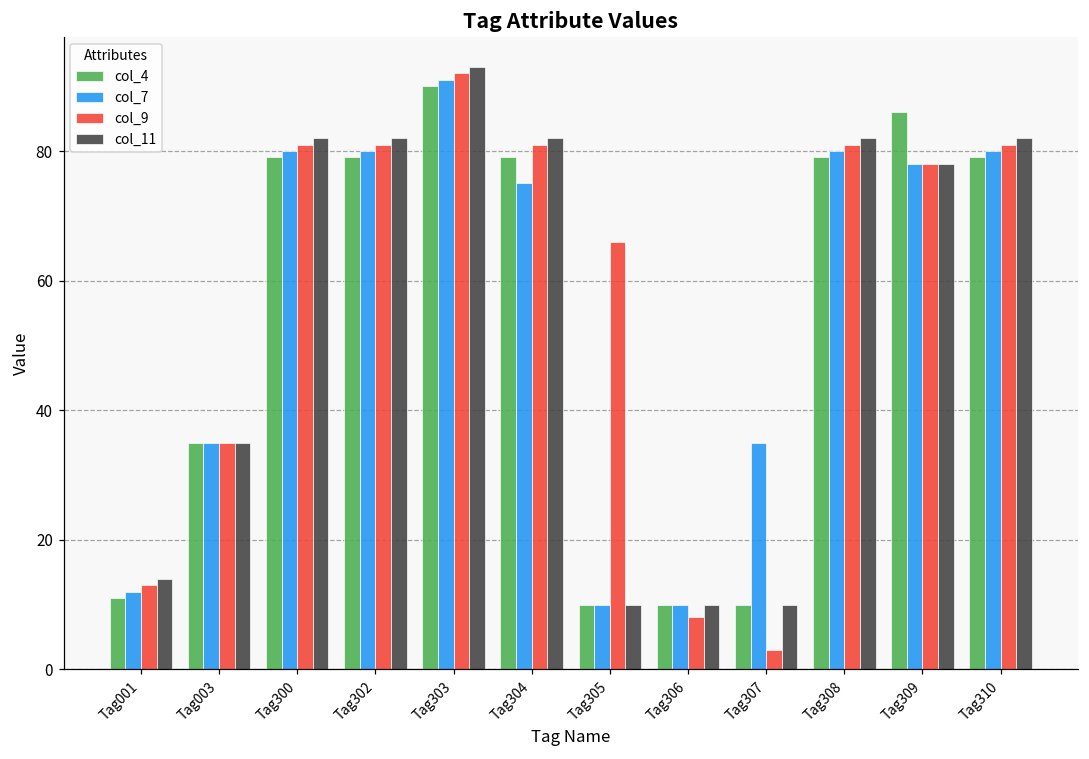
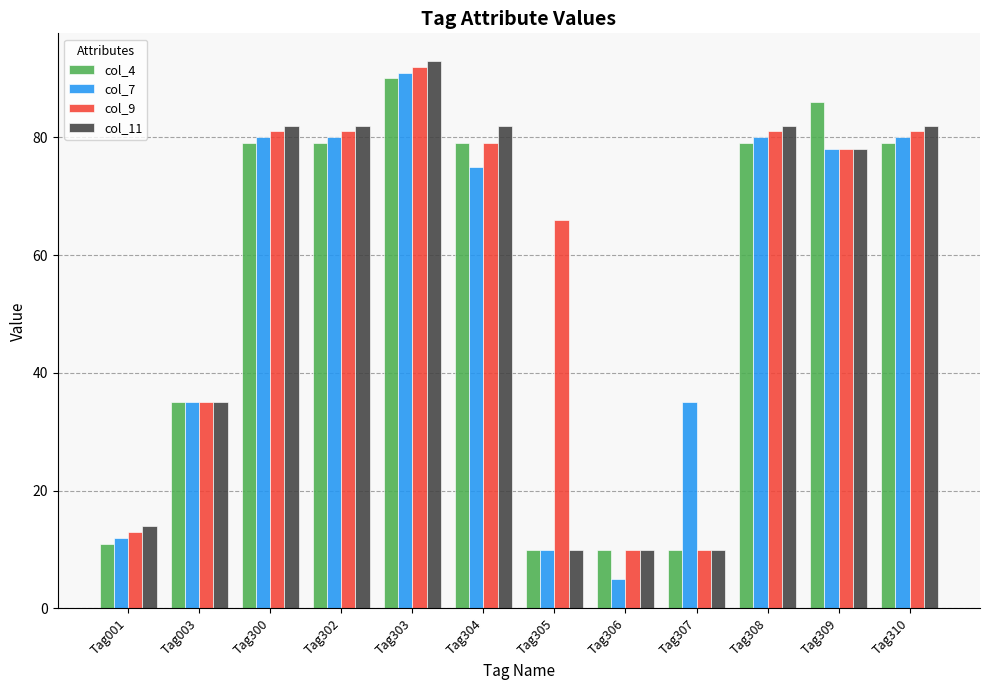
col_9, Tag304: 81 -> 79
col_7, Tag306: 10 -> 5
col_9, Tag306: 8 -> 10
col_9, Tag307: 3 -> 10
